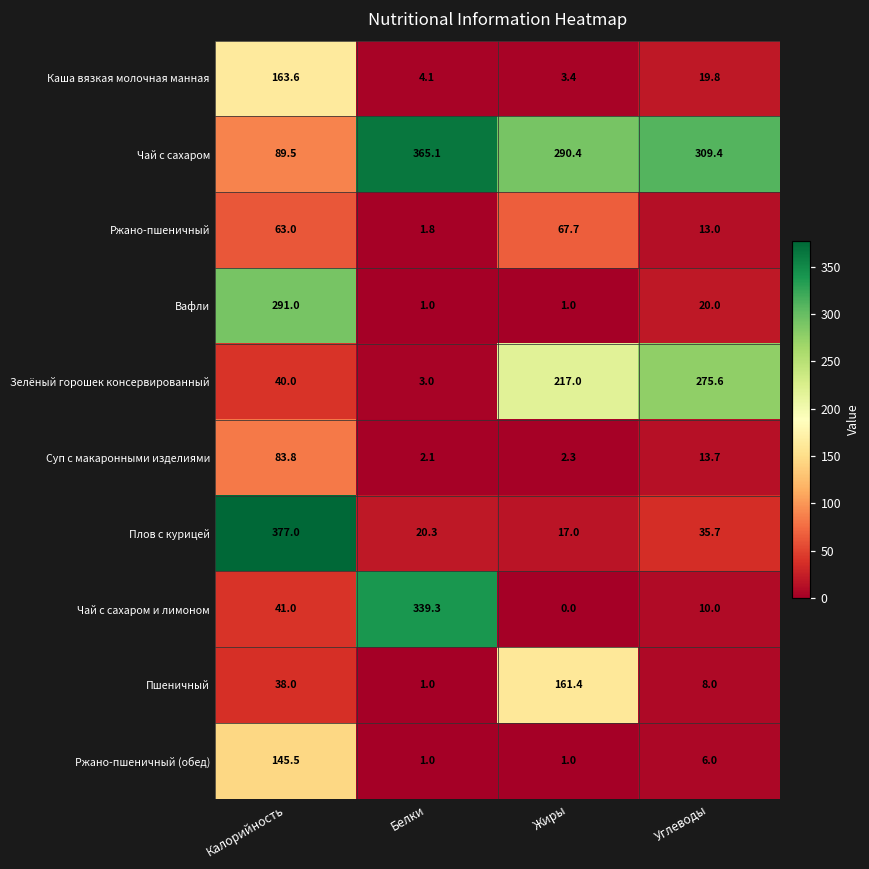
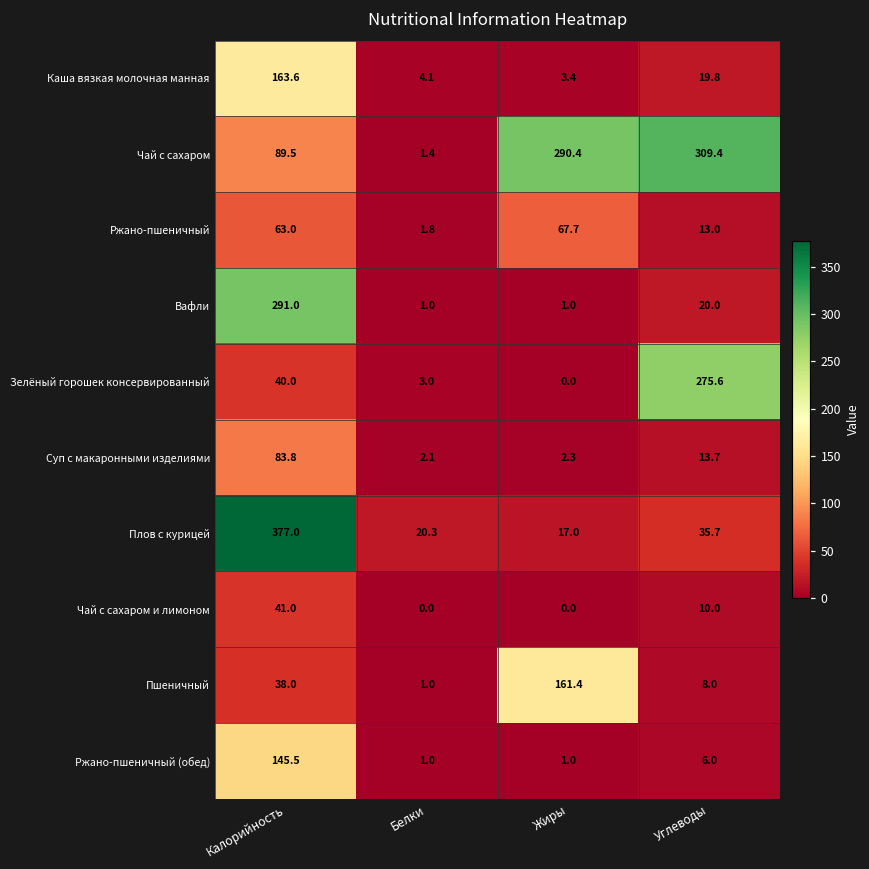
Чай с сахаром, Белки: 365.1 -> 1.4
Зелёный горошек консервированный, Жиры: 217.0 -> 0.0
Чай с сахаром и лимоном, Белки: 339.3 -> 0.0
